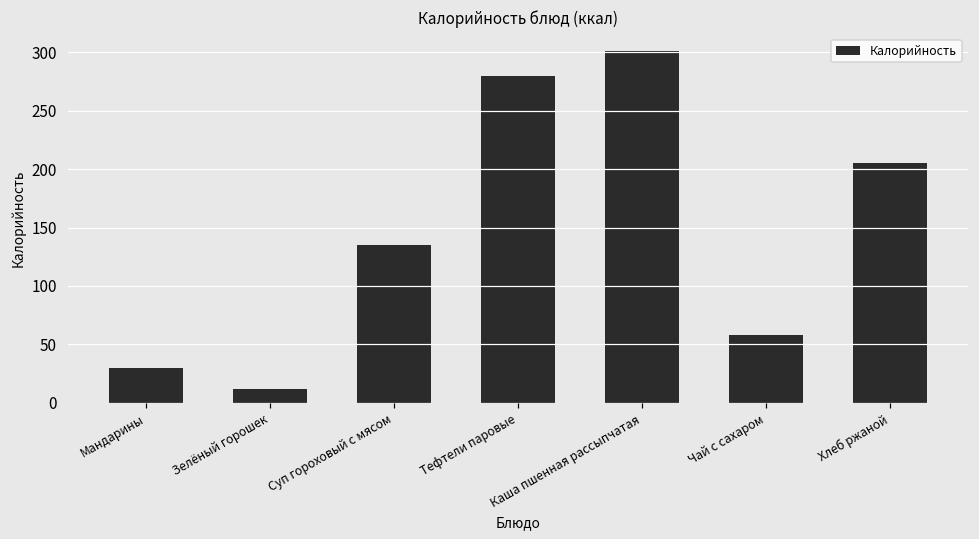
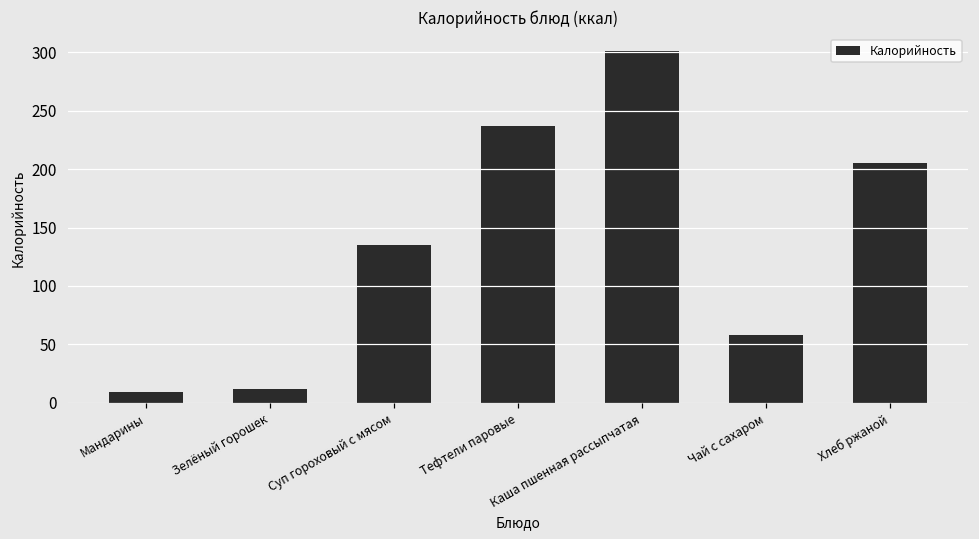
Мандарины: 30 -> 9
Тефтели паровые: 280 -> 237
